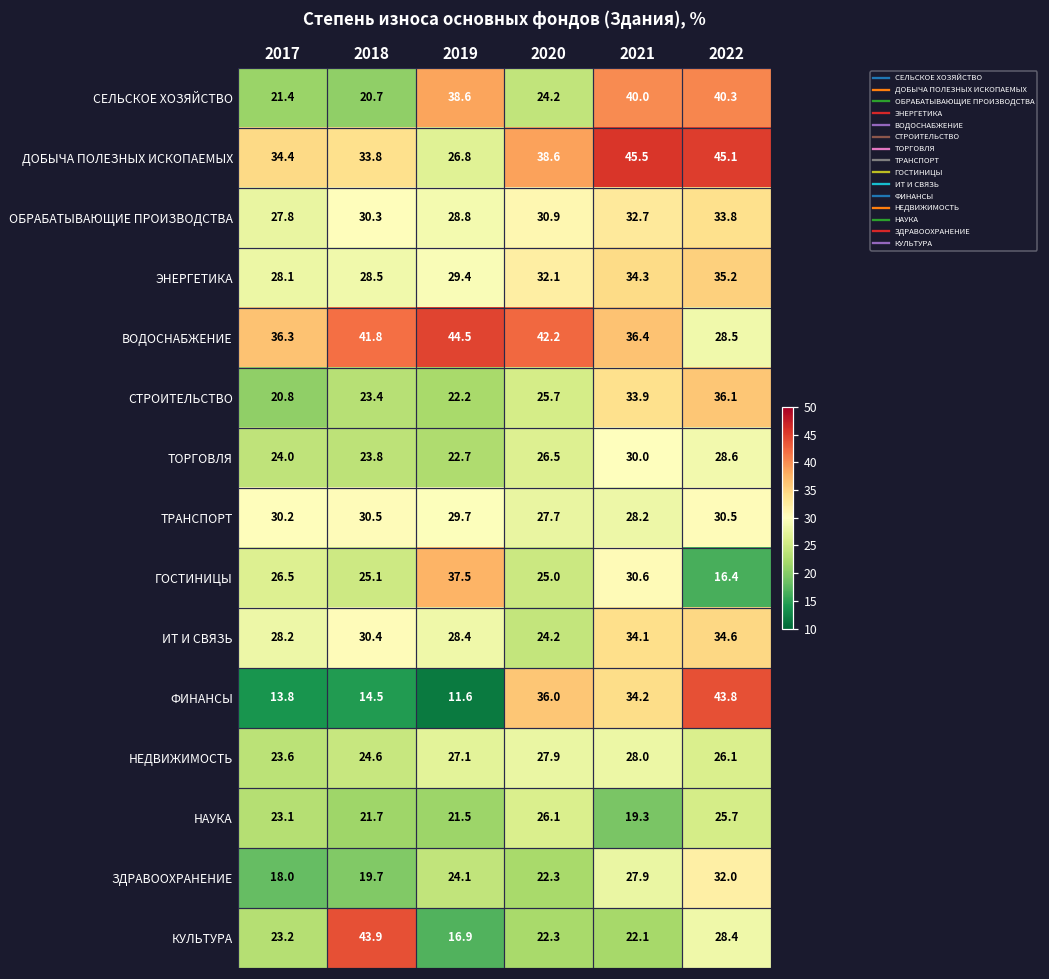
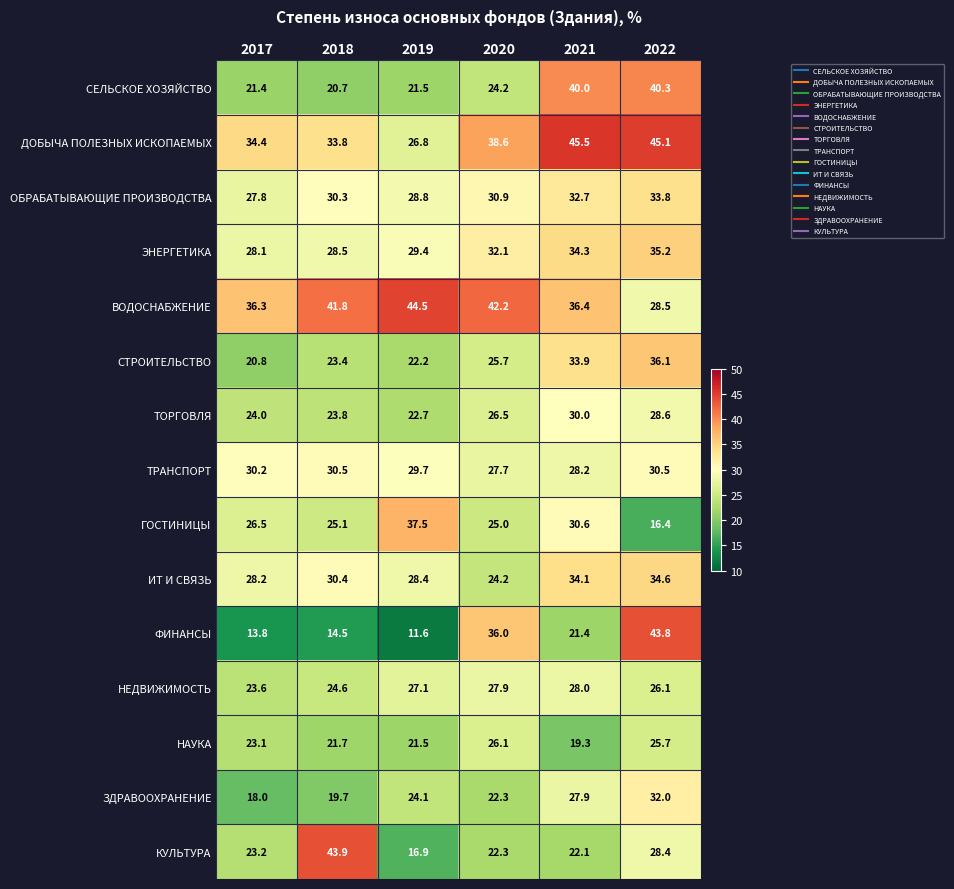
СЕЛЬСКОЕ ХОЗЯЙСТВО, 2019: 38.6 -> 21.5
ФИНАНСЫ, 2021: 34.2 -> 21.4
